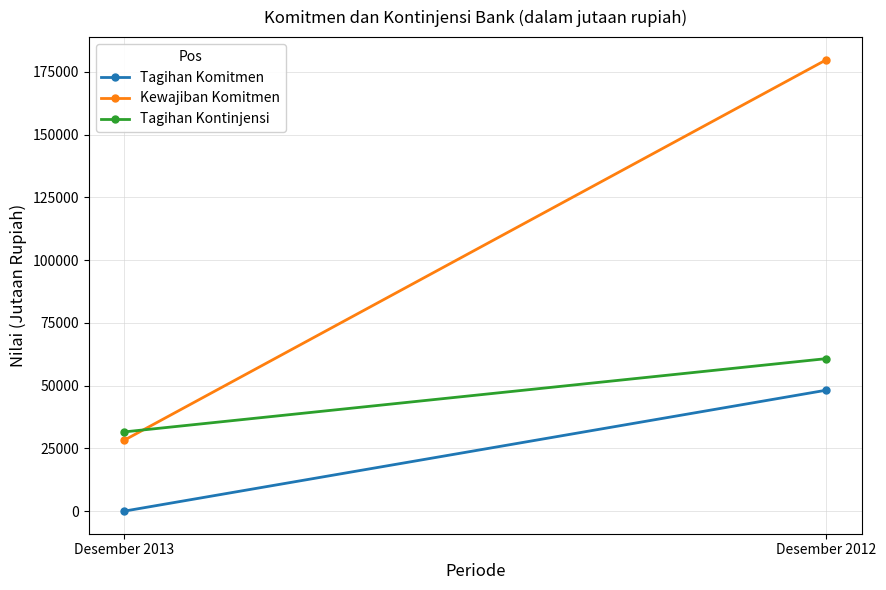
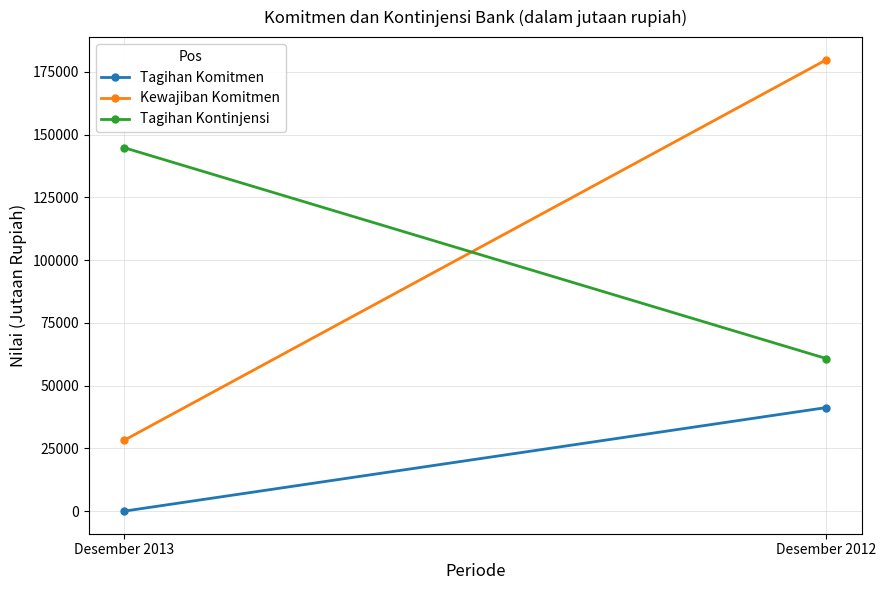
Tagihan Kontinjensi, Desember 2013: 32000 -> 145000
Tagihan Komitmen, Desember 2012: 48000 -> 41000
